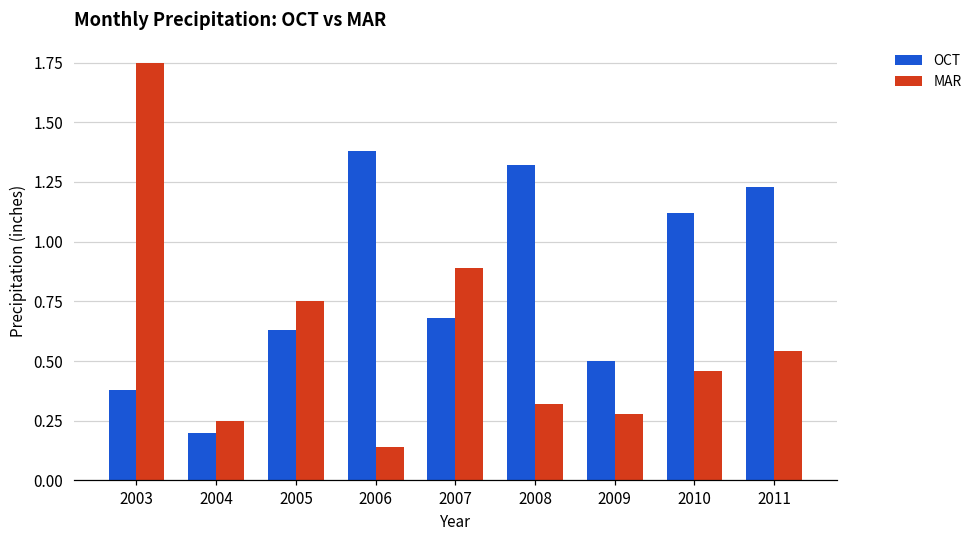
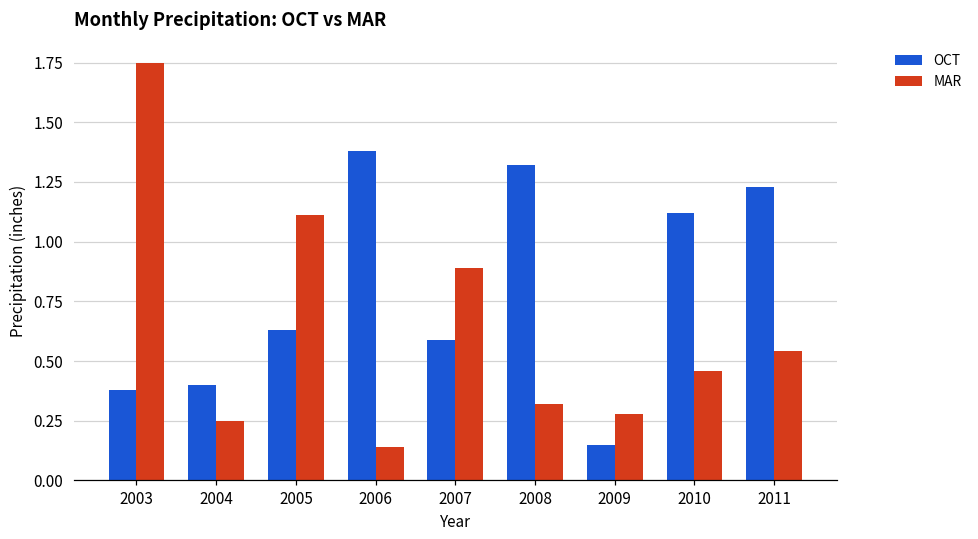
OCT, 2004: 0.2 -> 0.4
MAR, 2005: 0.75 -> 1.11
OCT, 2007: 0.68 -> 0.59
OCT, 2009: 0.50 -> 0.15
